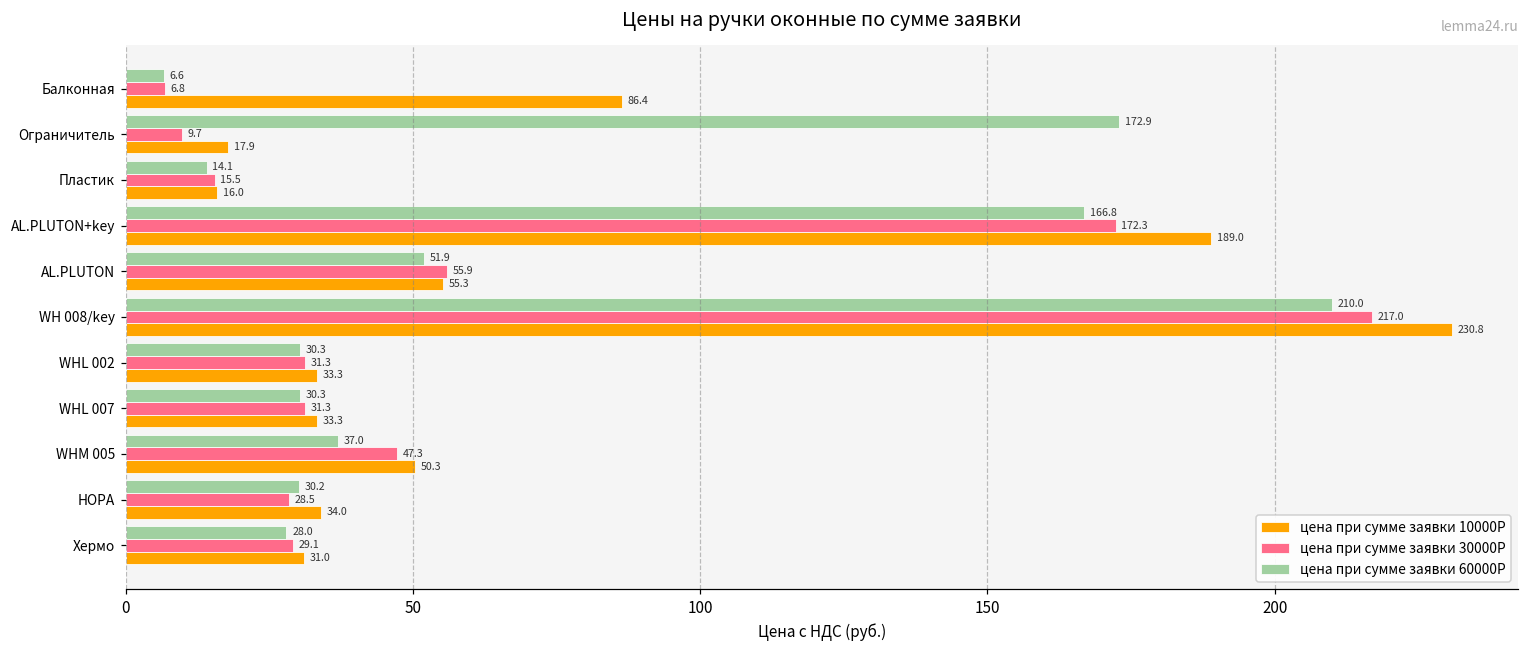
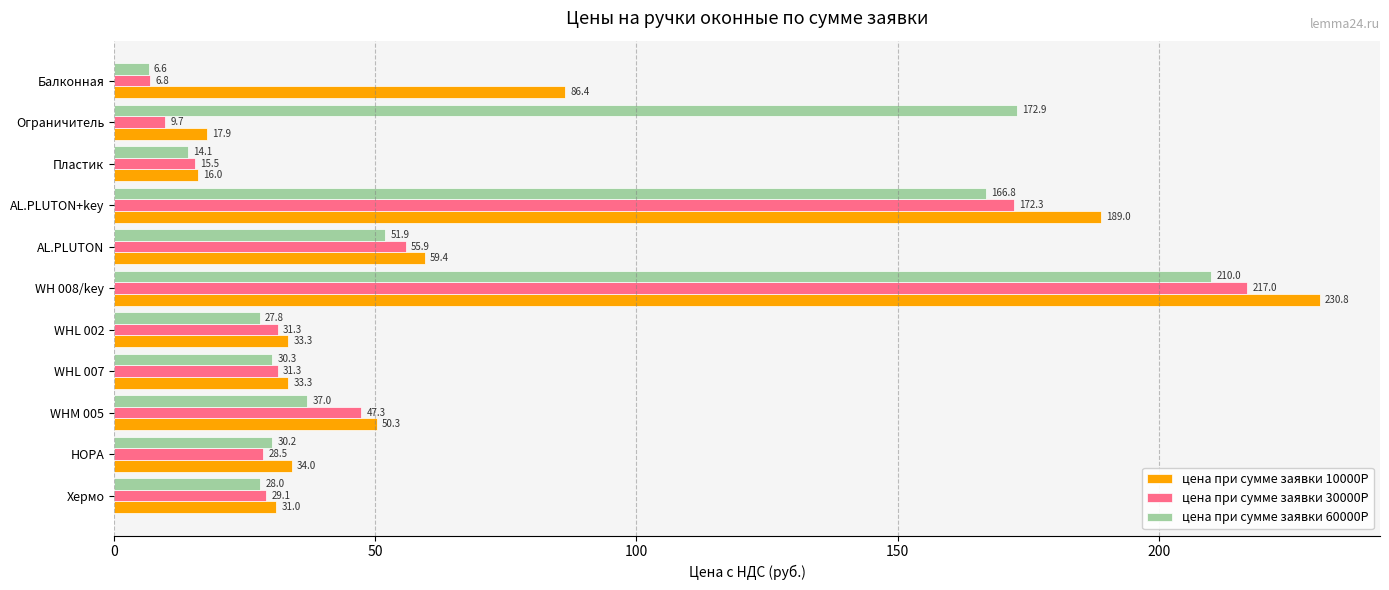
цена при сумме заявки 10000Р, AL.PLUTON: 55.3 -> 59.4
цена при сумме заявки 60000Р, WHL 002: 30.3 -> 27.8
